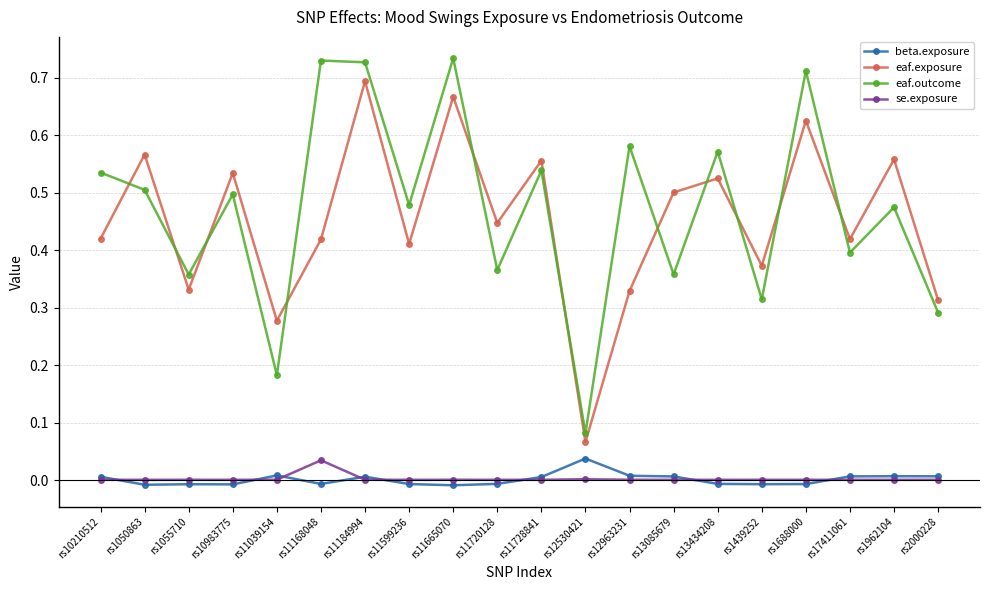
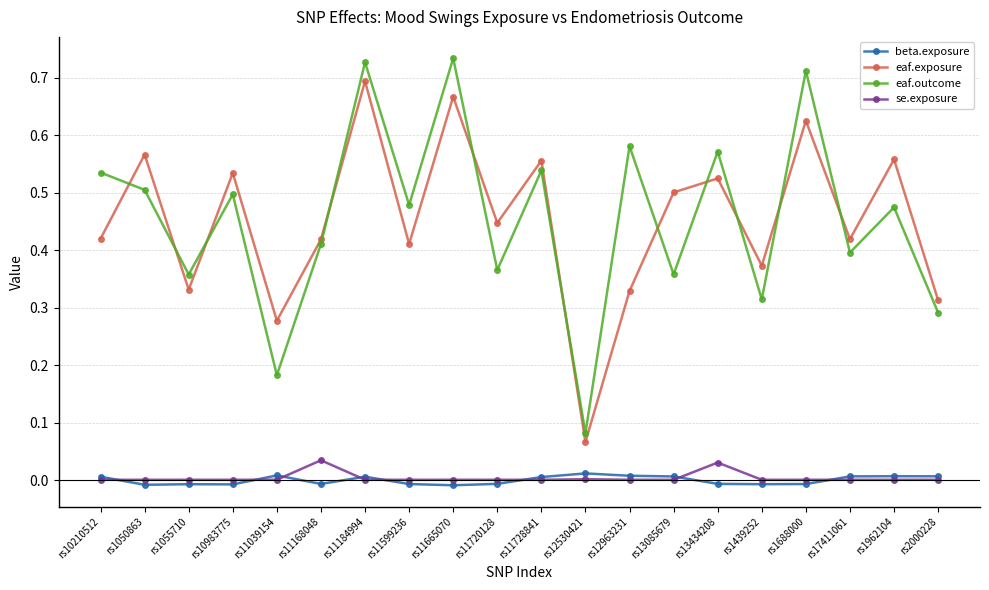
eaf.outcome, rs11168048: 0.73 -> 0.41
beta.exposure, rs12530421: 0.04 -> 0.01
se.exposure, rs13434208: 0.00 -> 0.03
